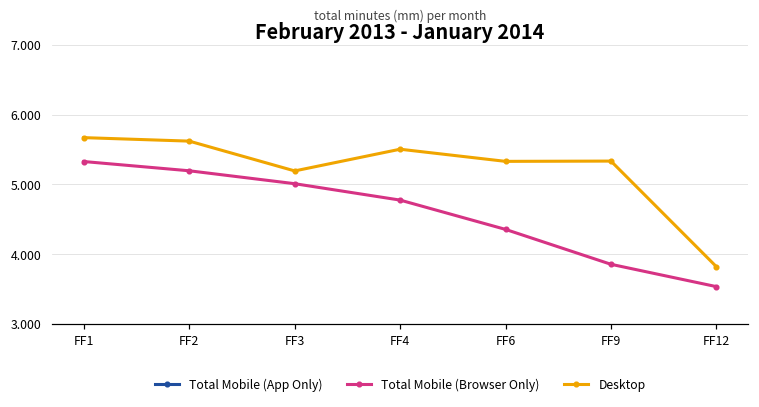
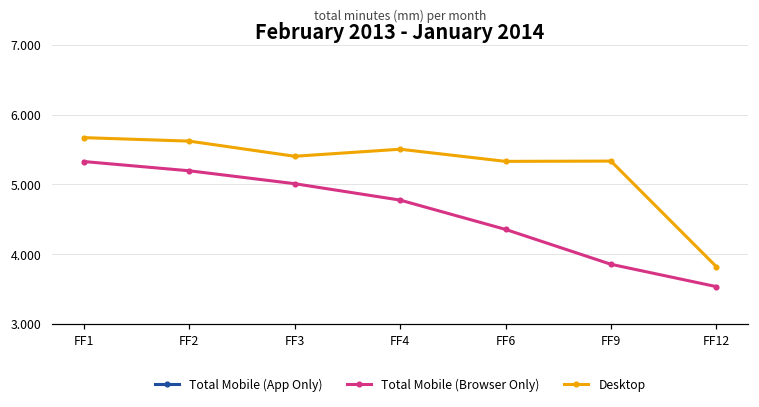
Desktop, FF3: 5.2 -> 5.4
